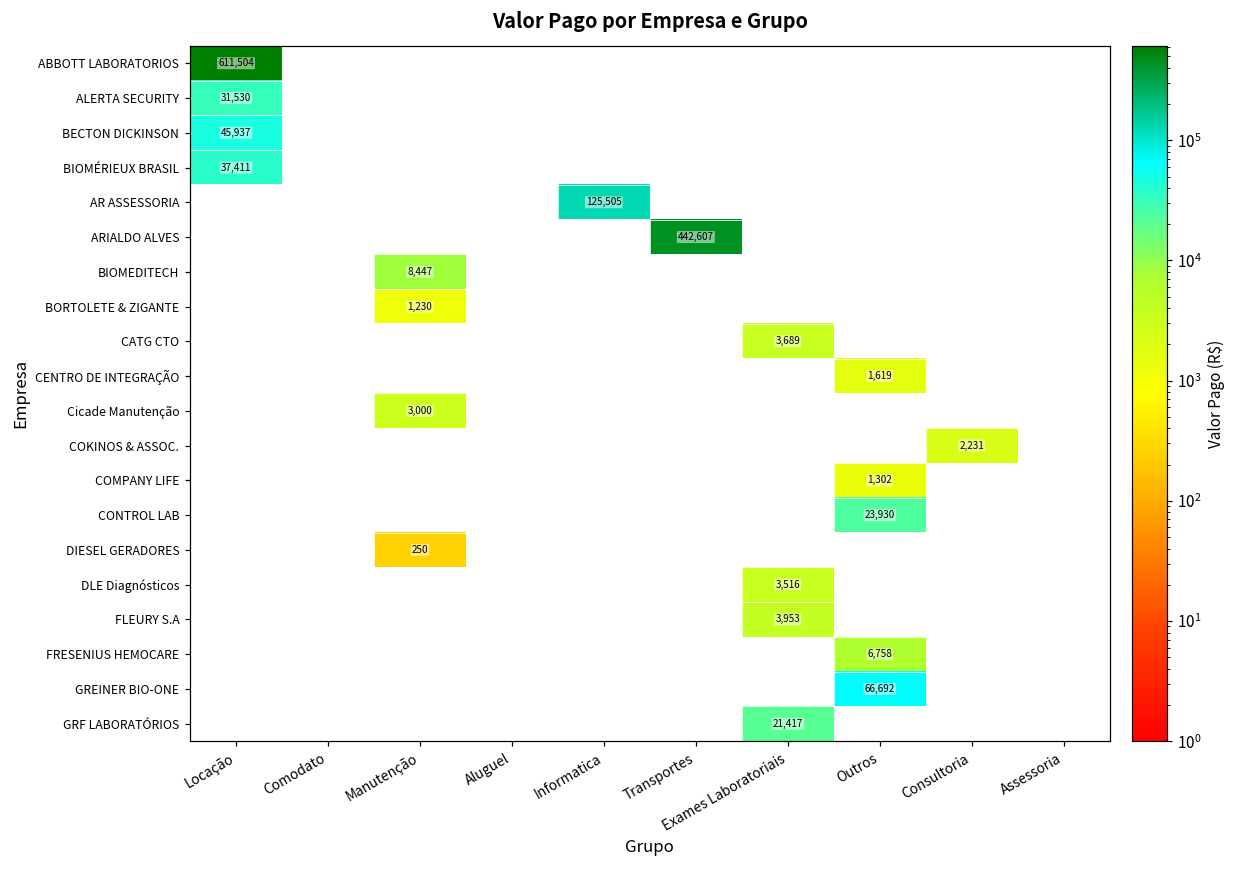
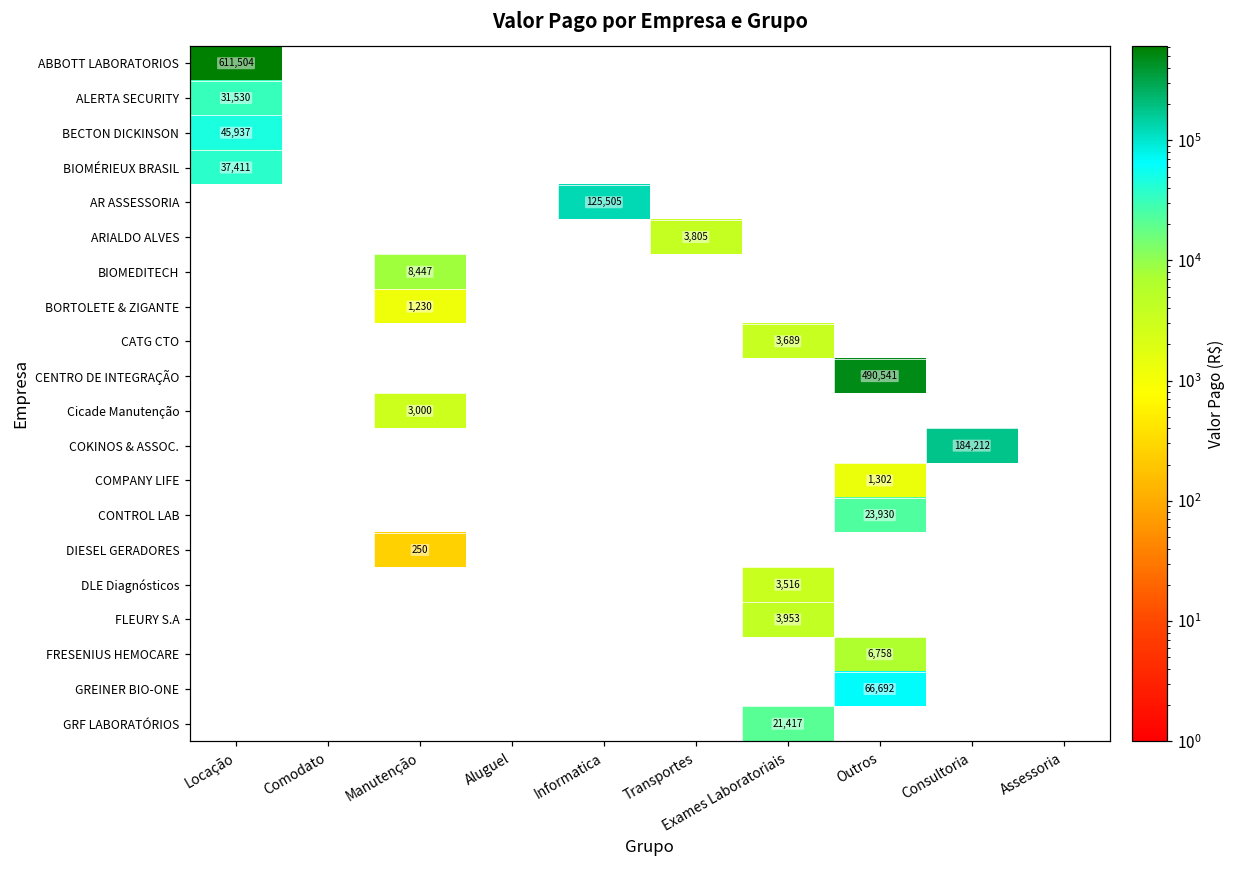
ARIALDO ALVES, Transportes: 442,607 -> 3,805
CENTRO DE INTEGRAÇÃO, Outros: 1,619 -> 490,541
COKINOS & ASSOC., Consultoria: 2,231 -> 184,212
